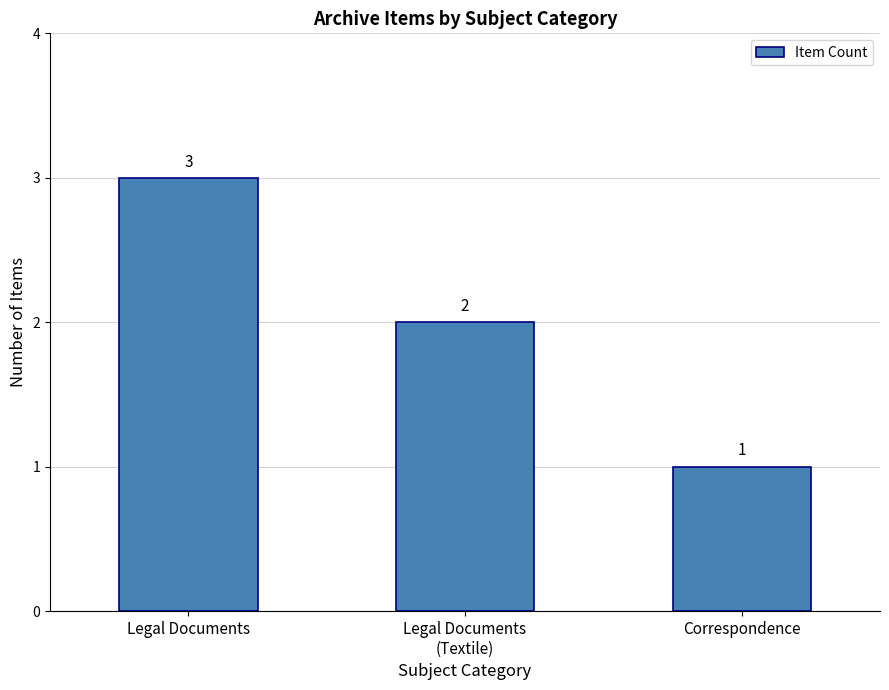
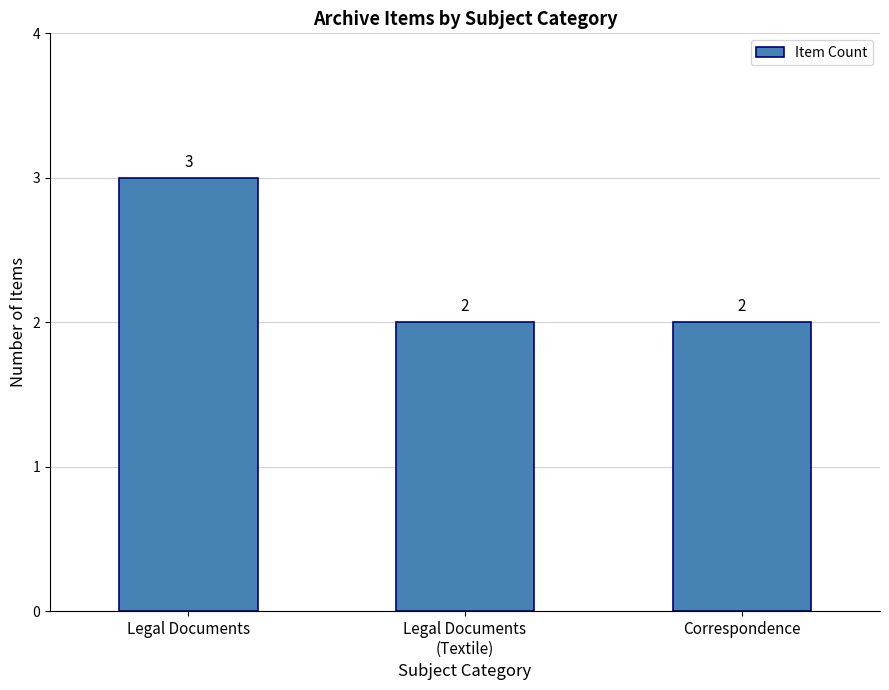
Correspondence: 1 -> 2
